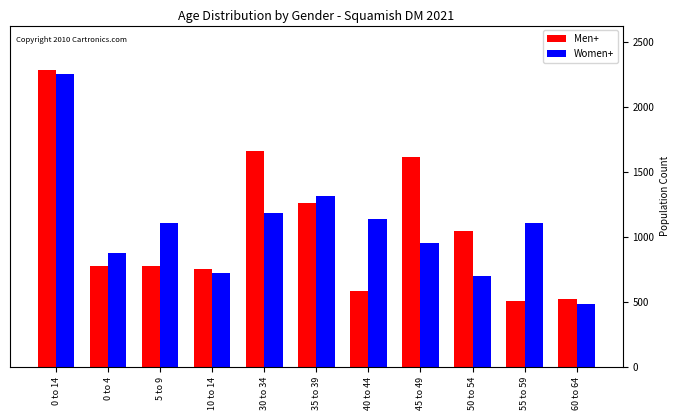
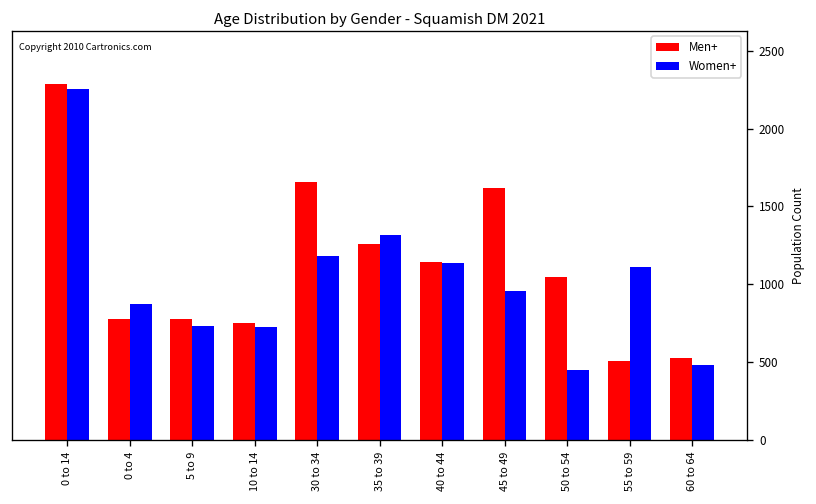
Women+, 5 to 9: 1110 -> 740
Men+, 40 to 44: 590 -> 1150
Women+, 50 to 54: 700 -> 450
